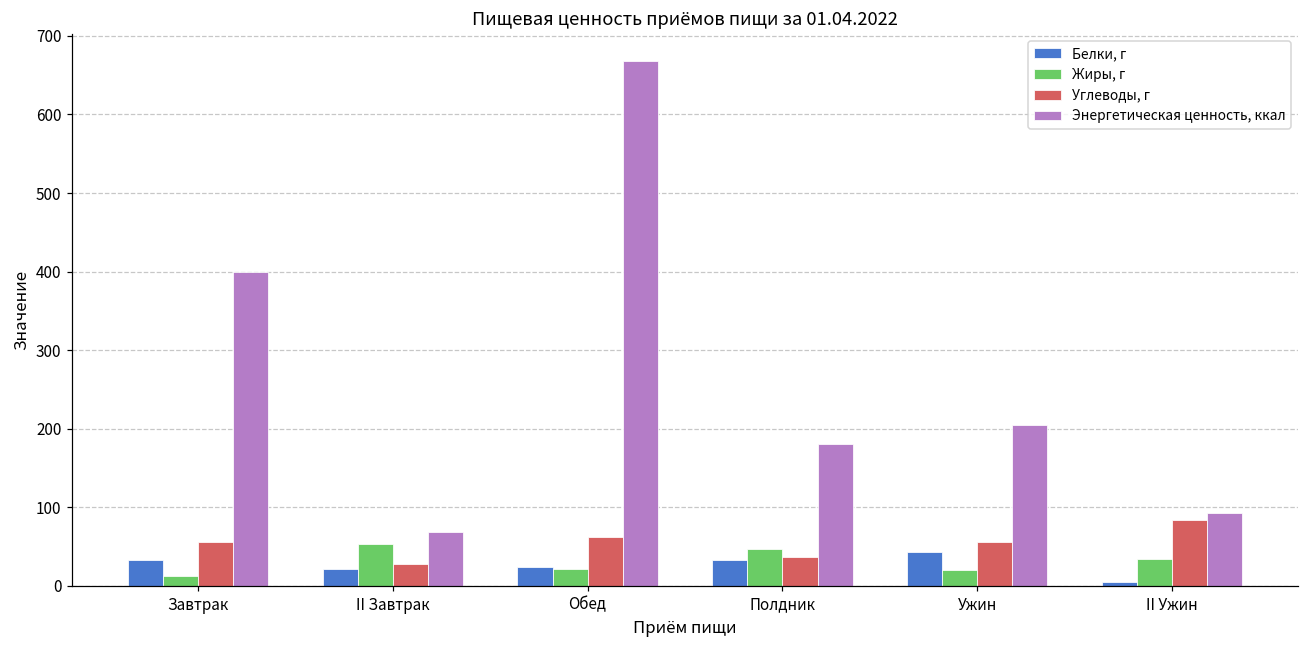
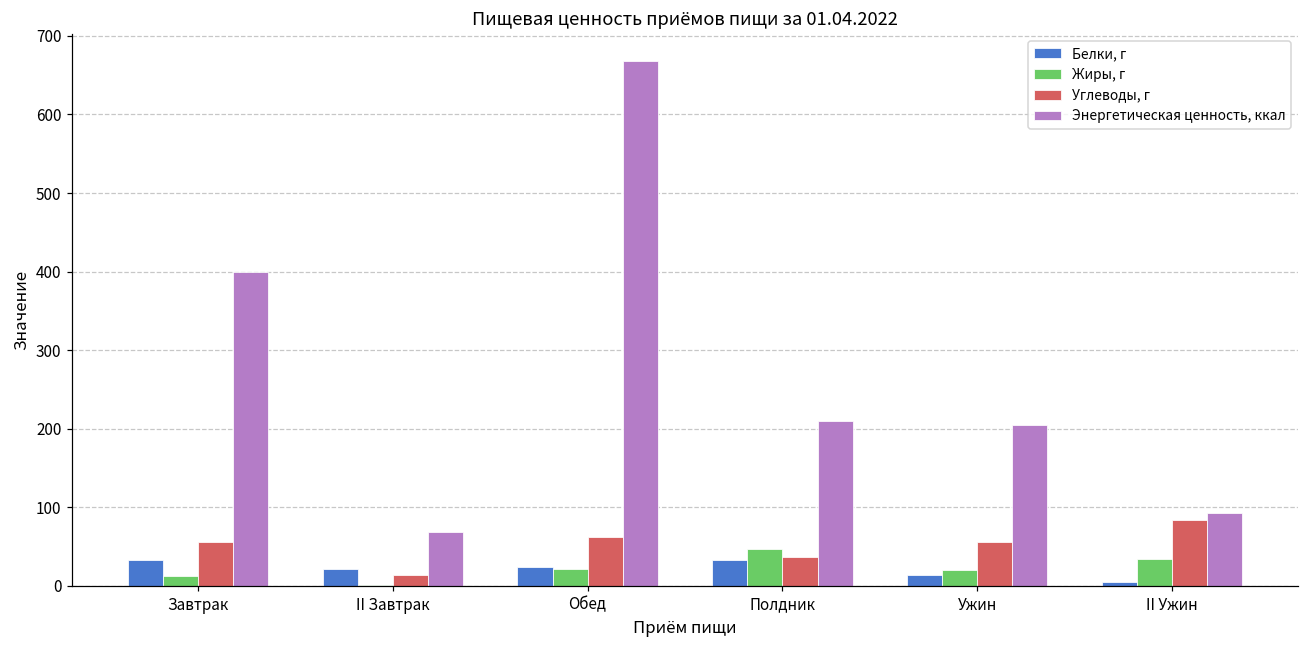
Жиры, г, II Завтрак: 50 -> 0
Углеводы, г, II Завтрак: 30 -> 10
Энергетическая ценность, ккал, Полдник: 180 -> 210
Белки, г, Ужин: 40 -> 10
